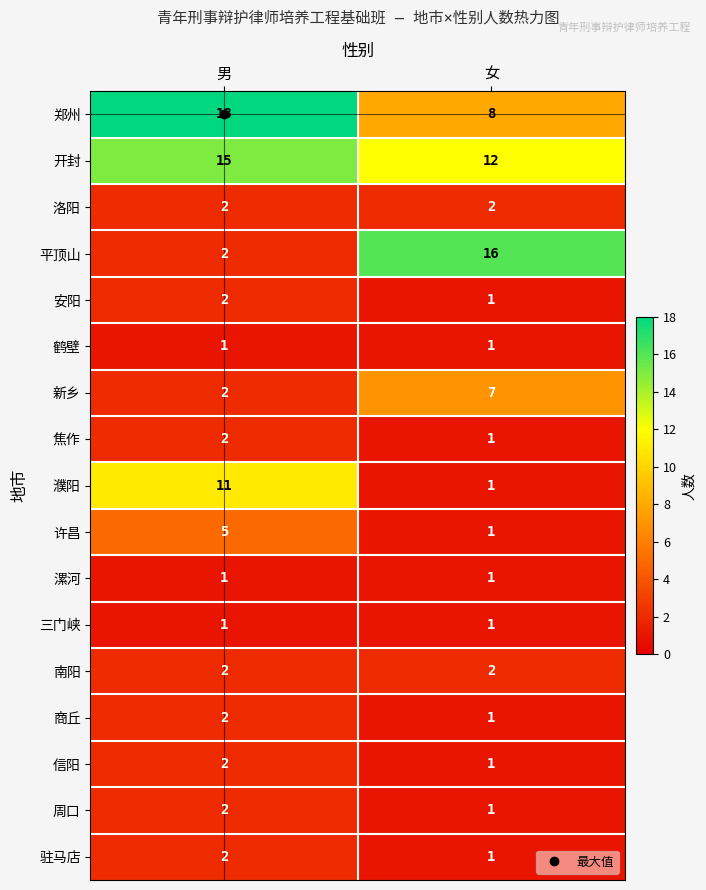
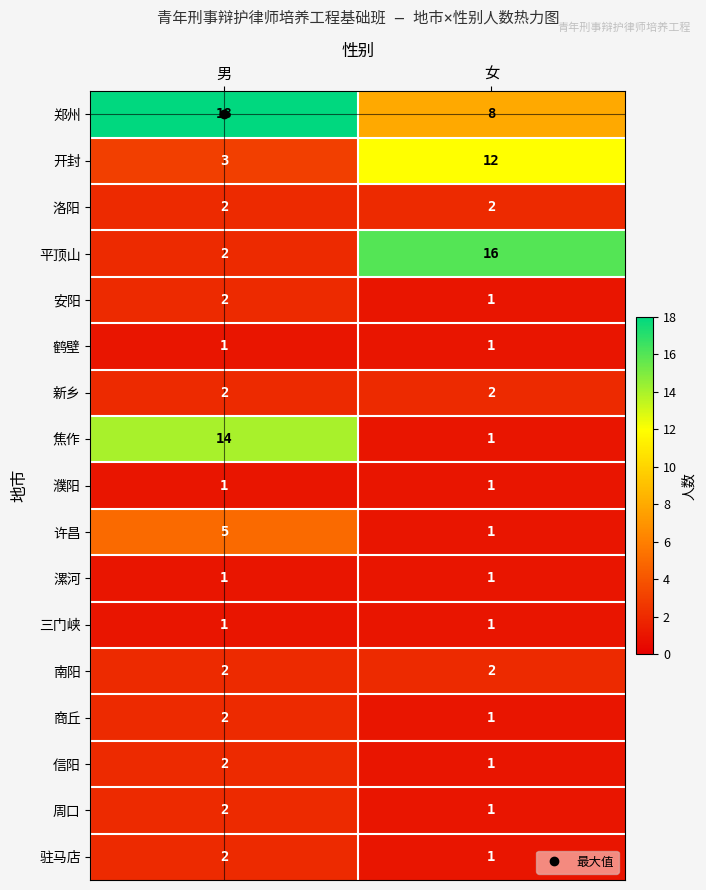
开封, 男: 15 -> 3
新乡, 女: 7 -> 2
焦作, 男: 2 -> 14
濮阳, 男: 11 -> 1
